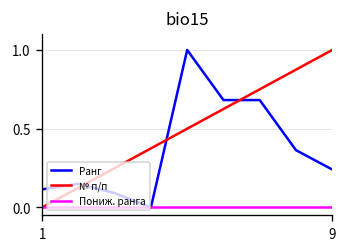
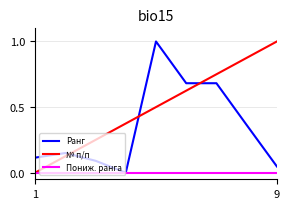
Ранг, 9: 0.24 -> 0.05
